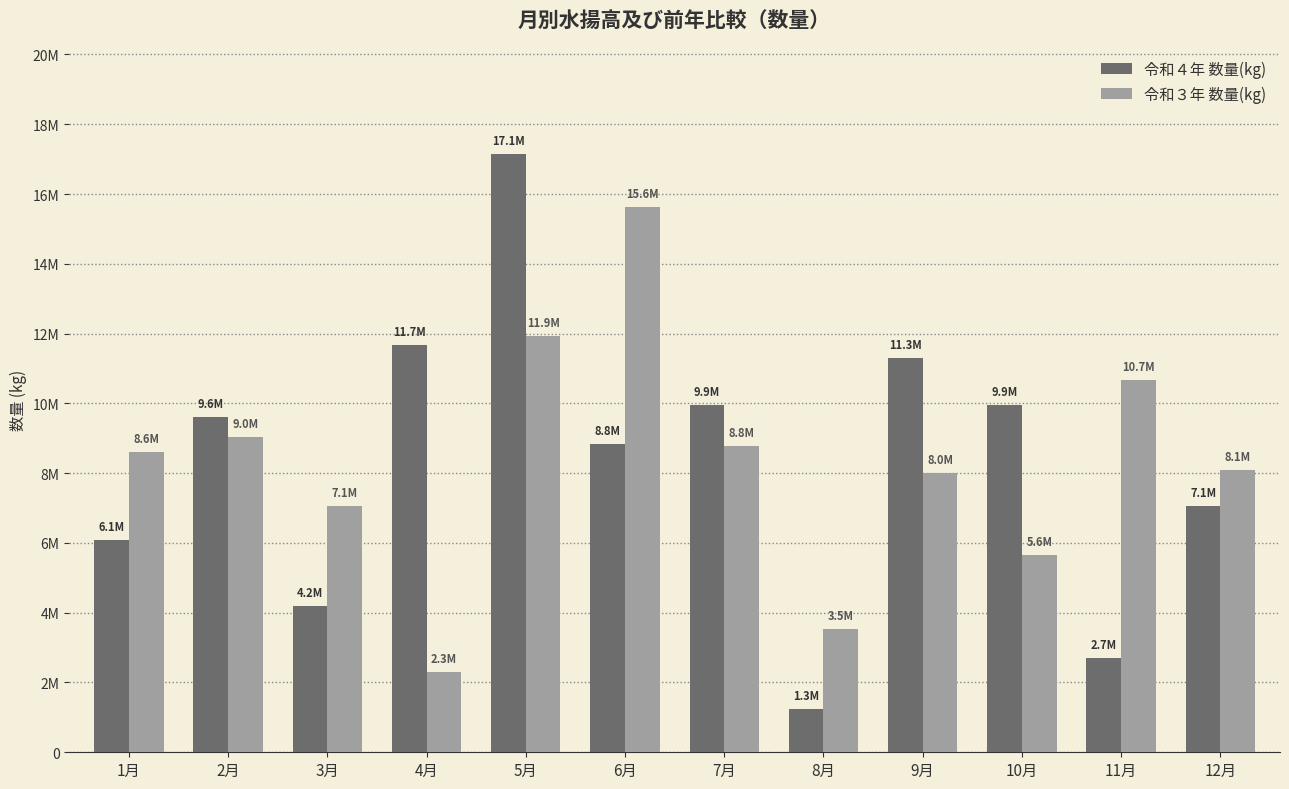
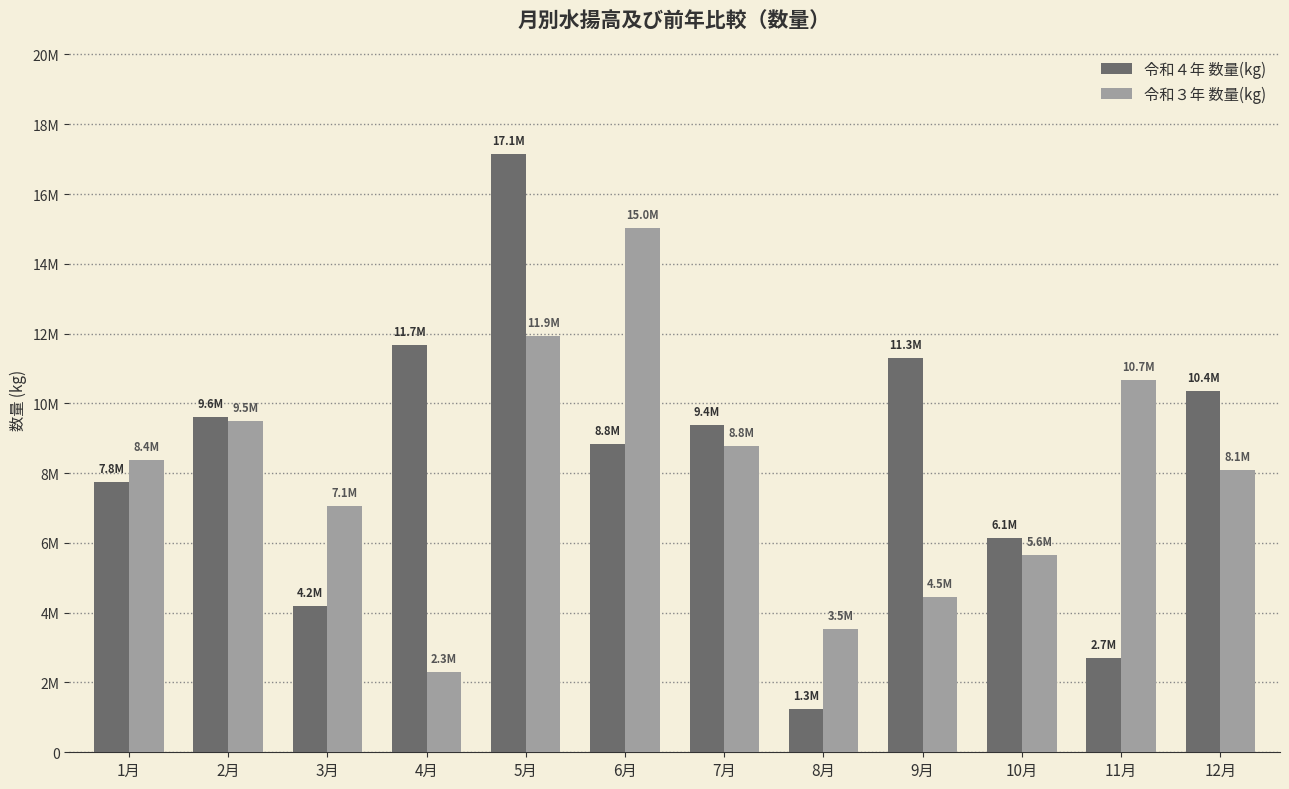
令和４年 数量(kg), 1月: 6.1M -> 7.8M
令和３年 数量(kg), 1月: 8.6M -> 8.4M
令和３年 数量(kg), 2月: 9.0M -> 9.5M
令和３年 数量(kg), 6月: 15.6M -> 15.0M
令和４年 数量(kg), 7月: 9.9M -> 9.4M
令和３年 数量(kg), 9月: 8.0M -> 4.5M
令和４年 数量(kg), 10月: 9.9M -> 6.1M
令和４年 数量(kg), 12月: 7.1M -> 10.4M
